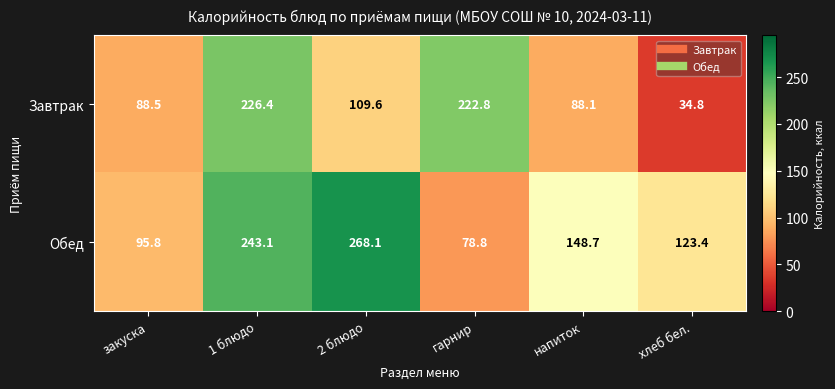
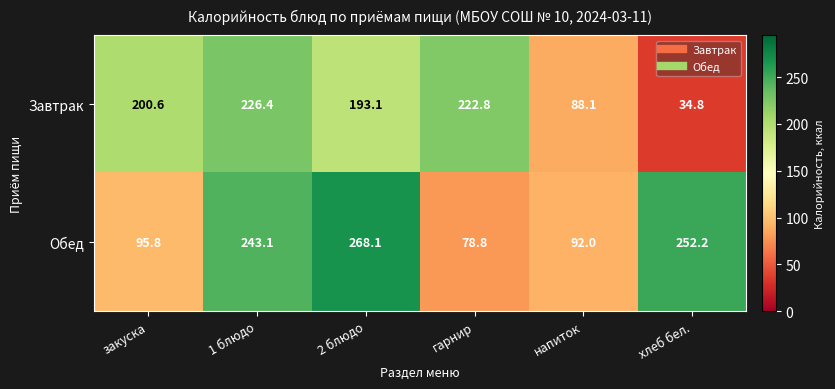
Завтрак, закуска: 88.5 -> 200.6
Завтрак, 2 блюдо: 109.6 -> 193.1
Обед, напиток: 148.7 -> 92.0
Обед, хлеб бел.: 123.4 -> 252.2
